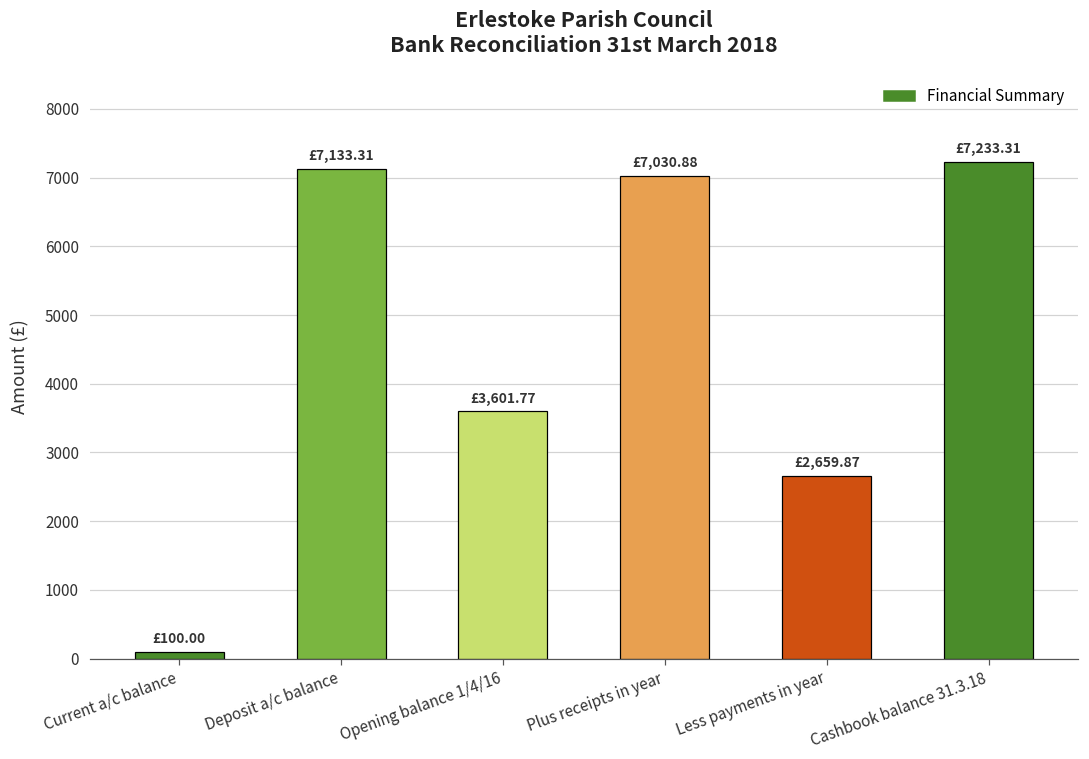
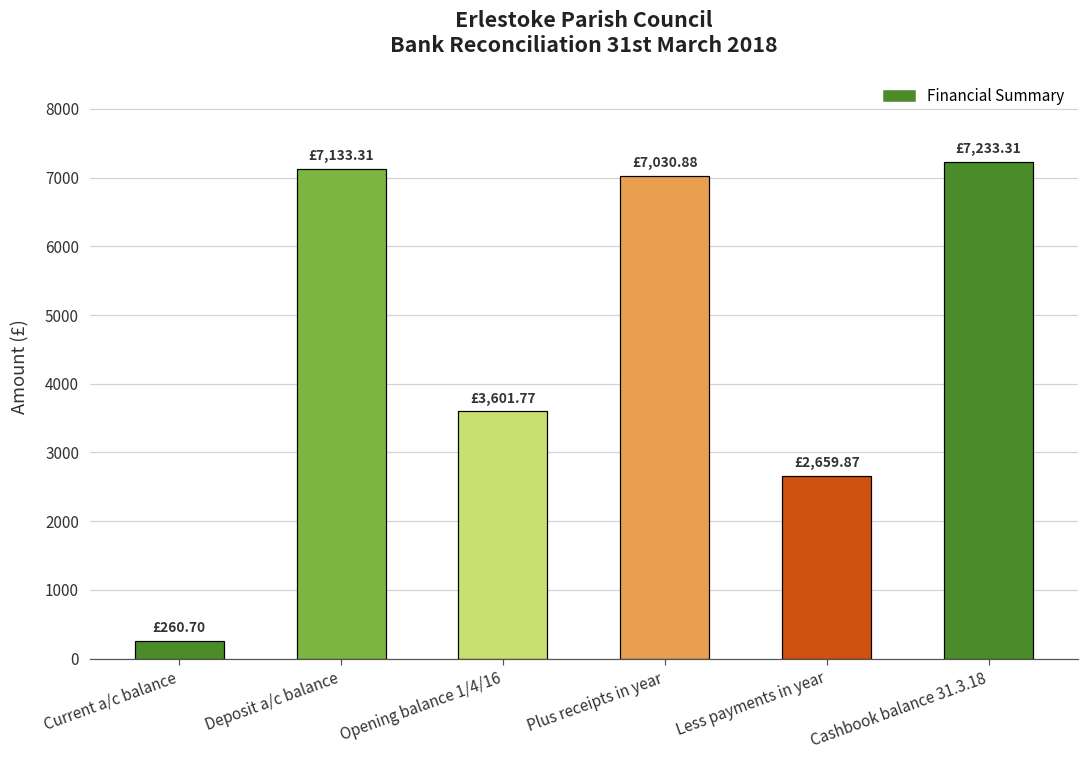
Current a/c balance: £100.00 -> £260.70
